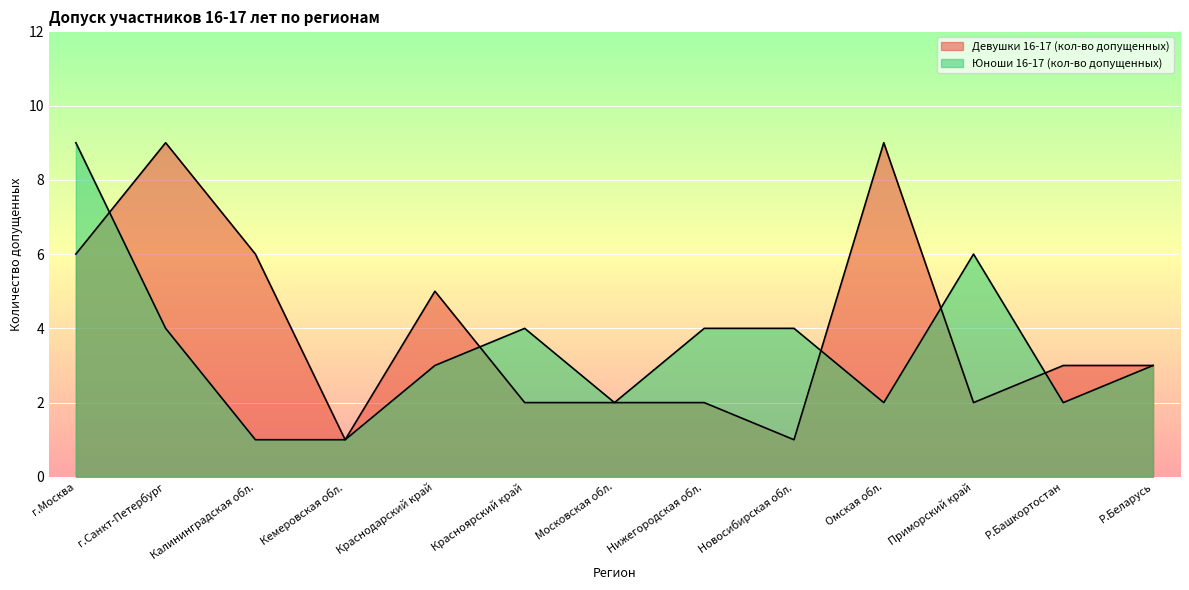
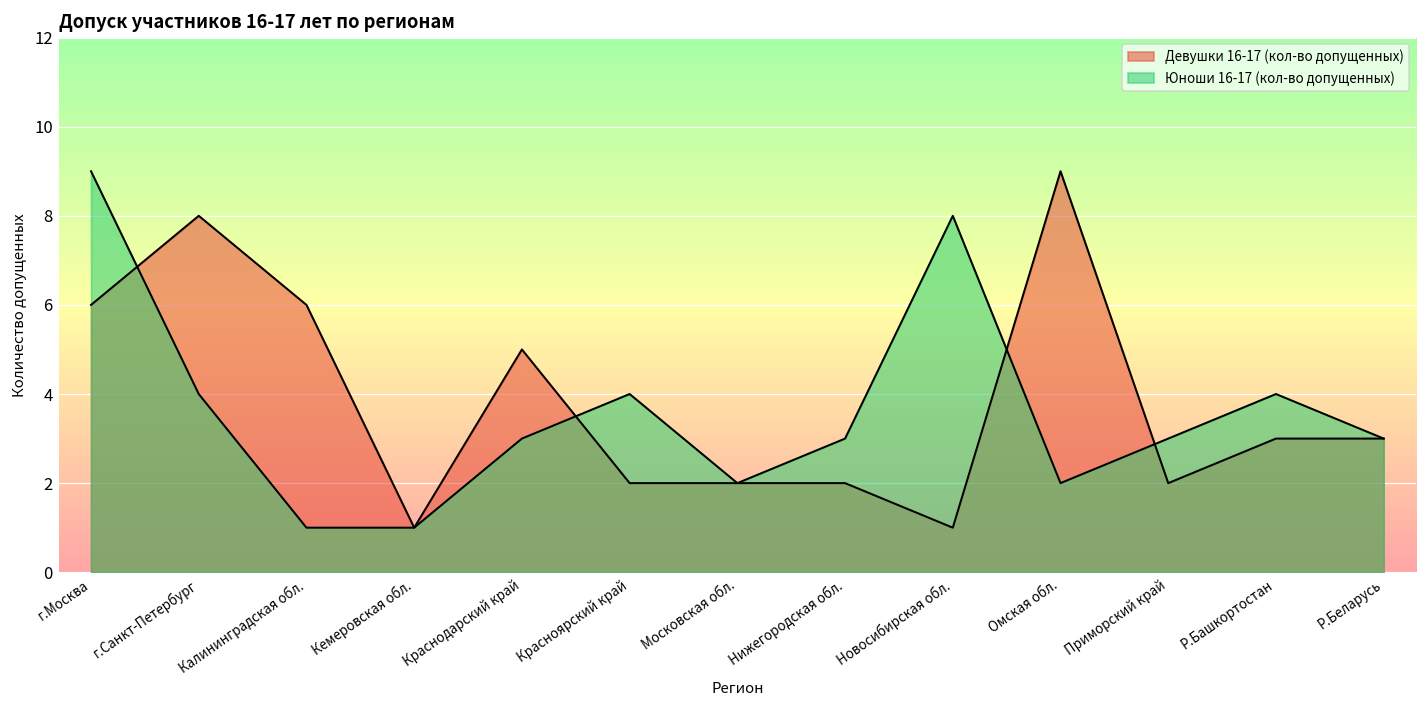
Девушки 16-17 (кол-во допущенных), г.Санкт-Петербург: 9 -> 8
Юноши 16-17 (кол-во допущенных), Нижегородская обл.: 4 -> 3
Юноши 16-17 (кол-во допущенных), Новосибирская обл.: 4 -> 8
Юноши 16-17 (кол-во допущенных), Приморский край: 6 -> 3
Юноши 16-17 (кол-во допущенных), Р.Башкортостан: 2 -> 4
